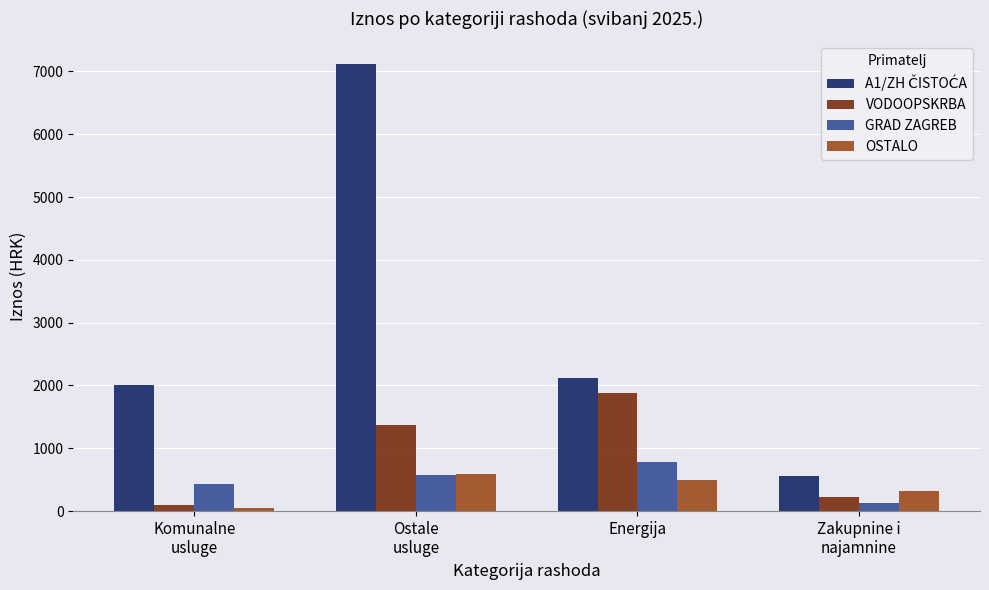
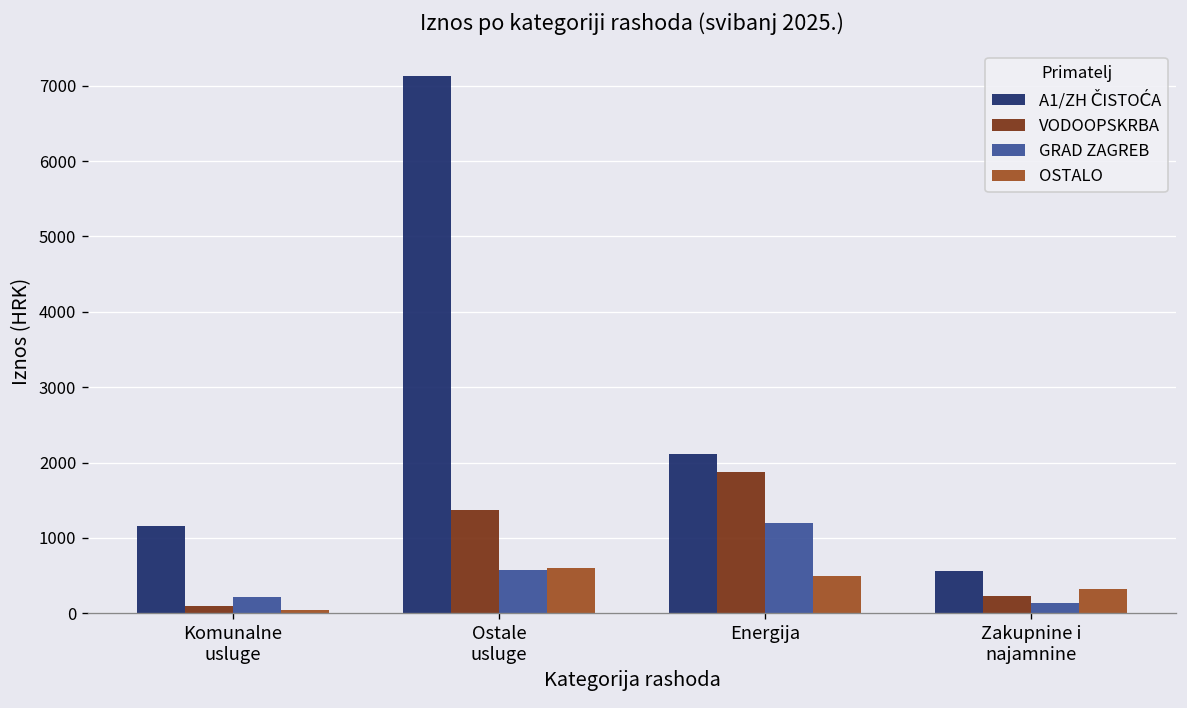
A1/ZH ČISTOĆA, Komunalne usluge: 2000 -> 1200
GRAD ZAGREB, Komunalne usluge: 400 -> 200
GRAD ZAGREB, Energija: 800 -> 1200
